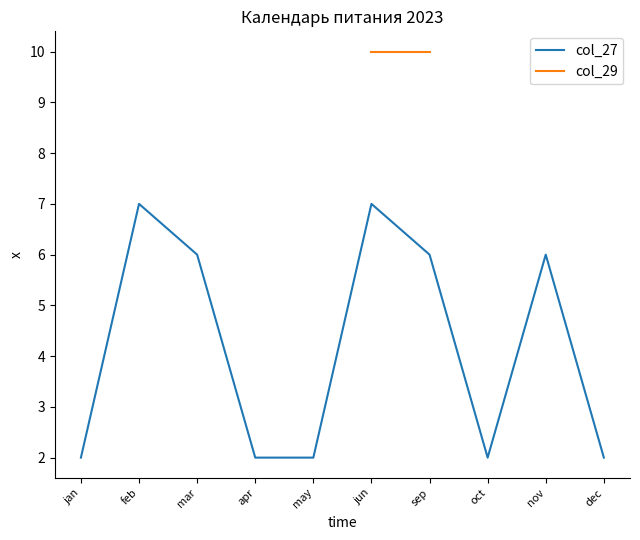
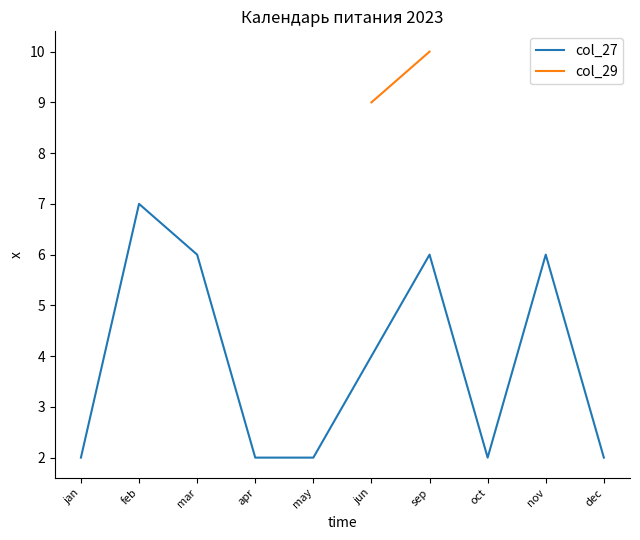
col_27, jun: 7 -> 4
col_29, jun: 10 -> 9
